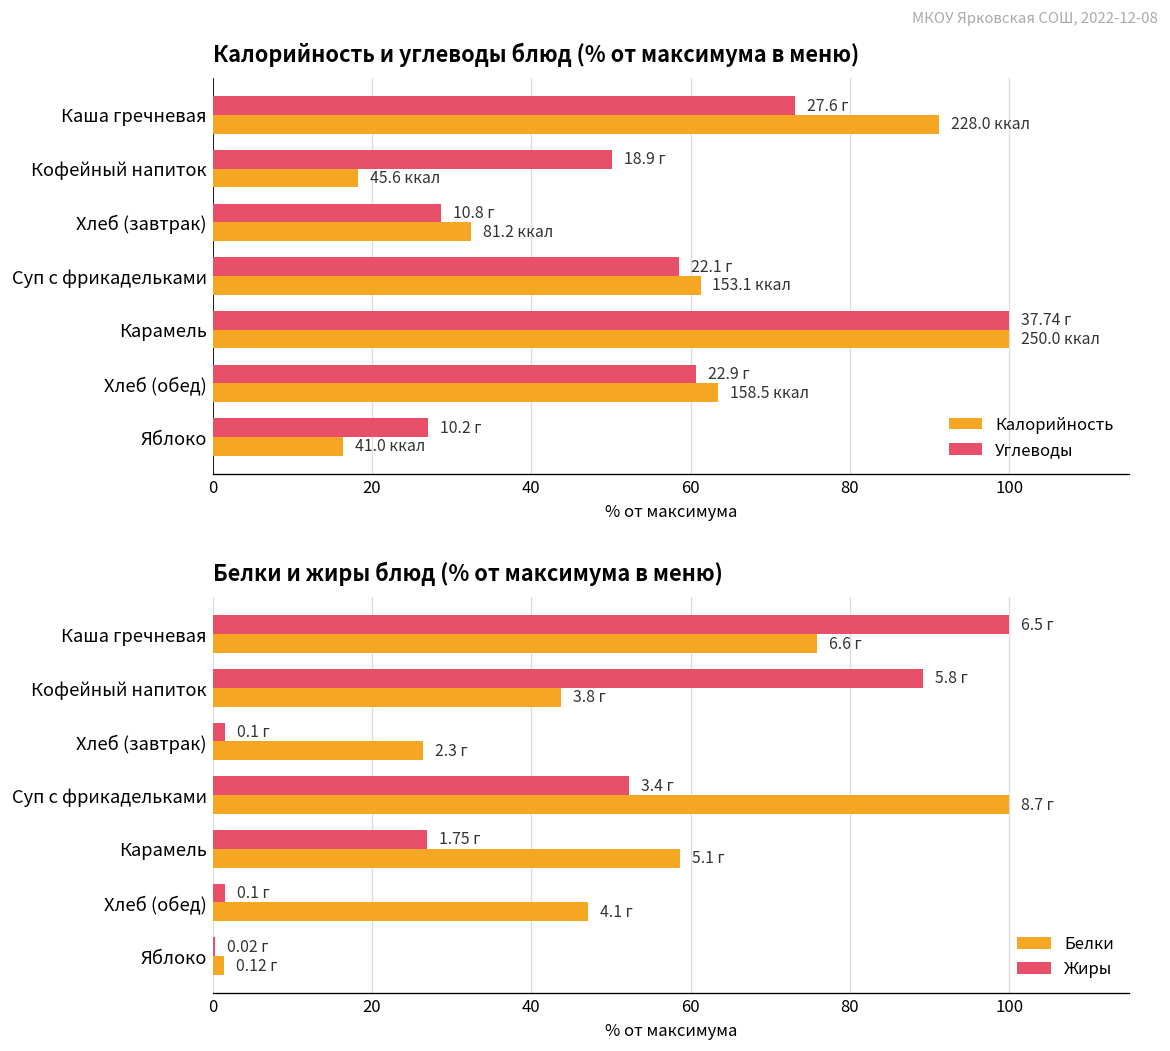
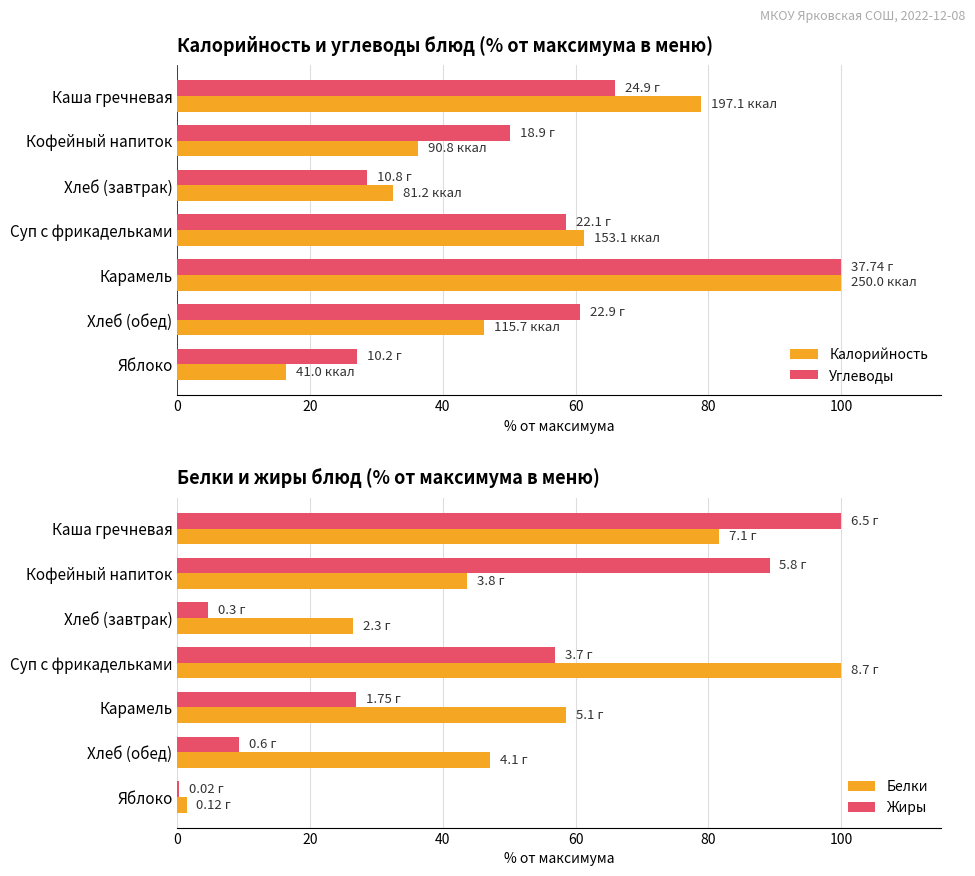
Калорийность и углеводы блюд (% от максимума в меню), Углеводы, Каша гречневая: 27.6 -> 24.9
Калорийность и углеводы блюд (% от максимума в меню), Калорийность, Каша гречневая: 228.0 -> 197.1
Калорийность и углеводы блюд (% от максимума в меню), Калорийность, Кофейный напиток: 45.6 -> 90.8
Калорийность и углеводы блюд (% от максимума в меню), Калорийность, Хлеб (обед): 158.5 -> 115.7
Белки и жиры блюд (% от максимума в меню), Белки, Каша гречневая: 6.6 -> 7.1
Белки и жиры блюд (% от максимума в меню), Жиры, Хлеб (завтрак): 0.1 -> 0.3
Белки и жиры блюд (% от максимума в меню), Жиры, Суп с фрикадельками: 3.4 -> 3.7
Белки и жиры блюд (% от максимума в меню), Жиры, Хлеб (обед): 0.1 -> 0.6
